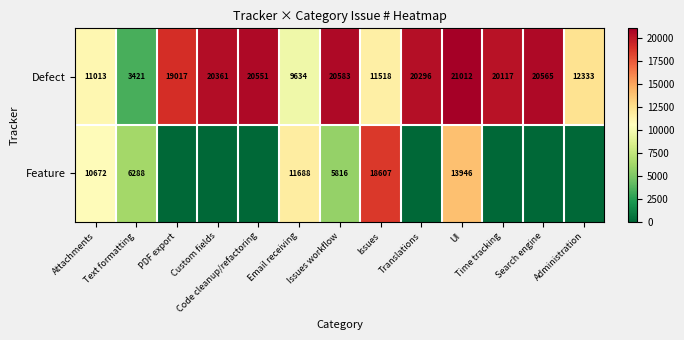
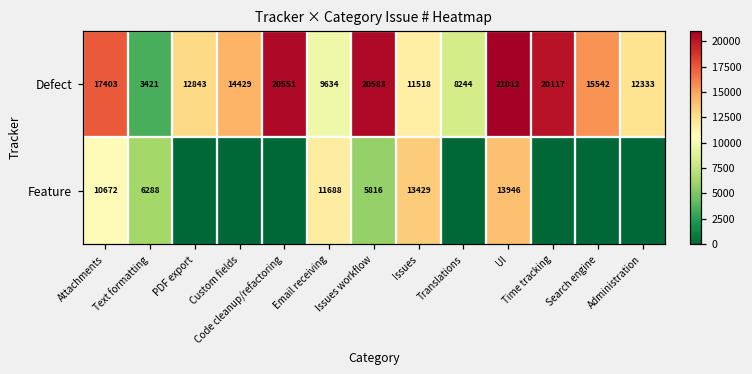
Defect, Attachments: 11013 -> 17403
Defect, PDF export: 19017 -> 12843
Defect, Custom fields: 20361 -> 14429
Defect, Translations: 20296 -> 8244
Defect, Search engine: 20565 -> 15542
Feature, Issues: 18607 -> 13429
